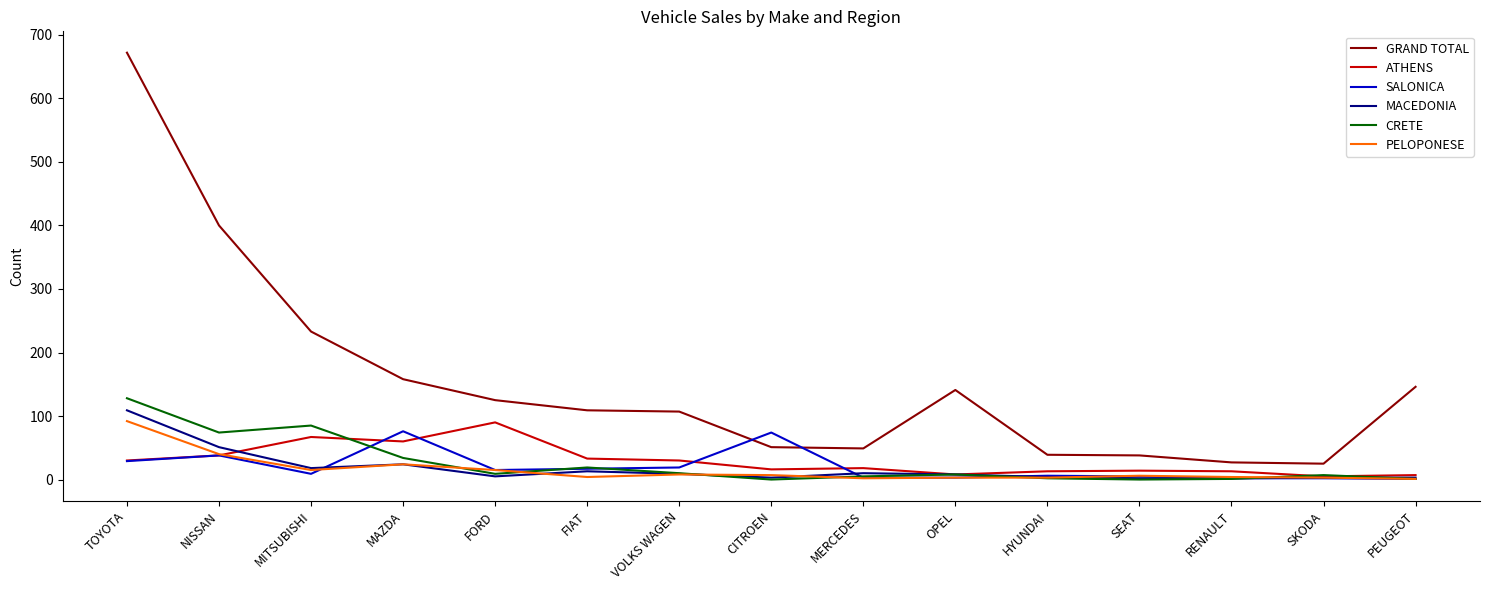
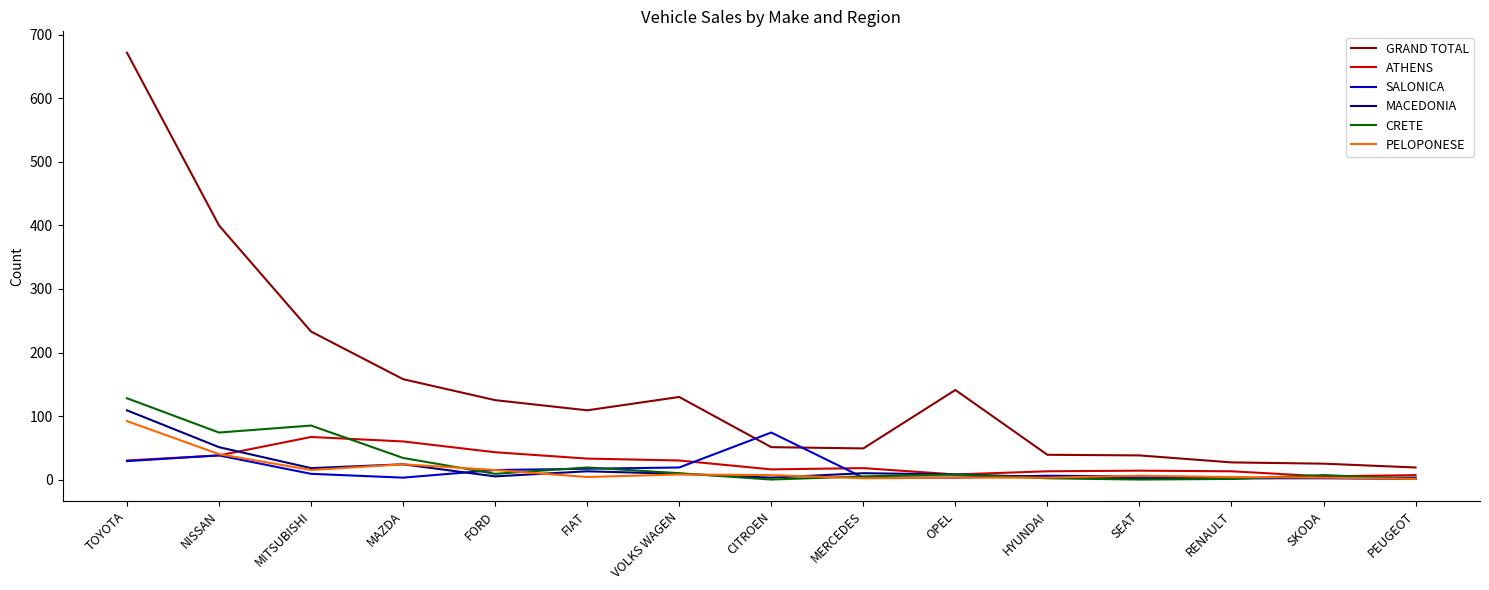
SALONICA, MAZDA: 80 -> 0
ATHENS, FORD: 90 -> 40
GRAND TOTAL, VOLKS WAGEN: 110 -> 130
GRAND TOTAL, PEUGEOT: 150 -> 20
